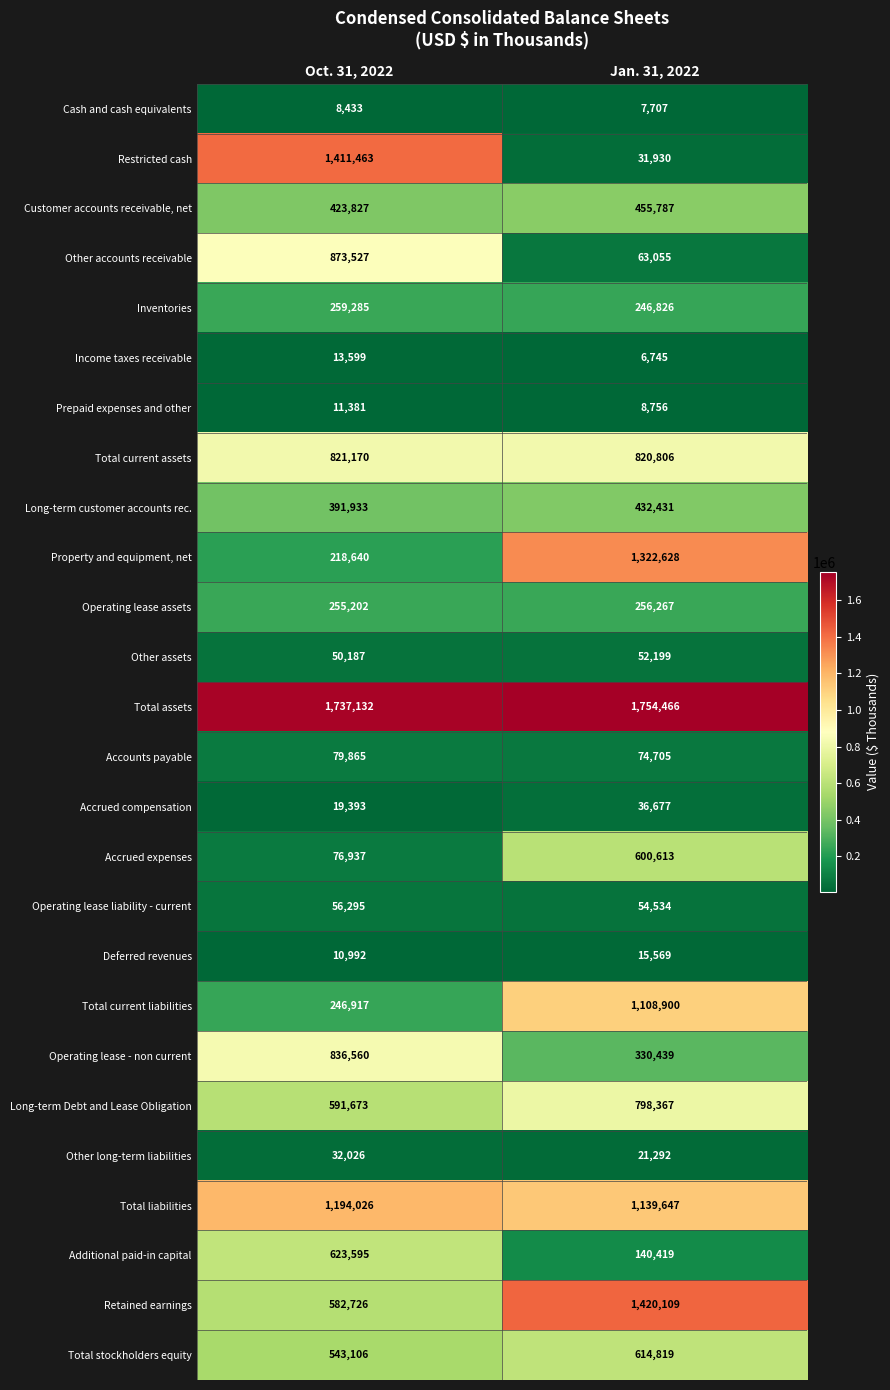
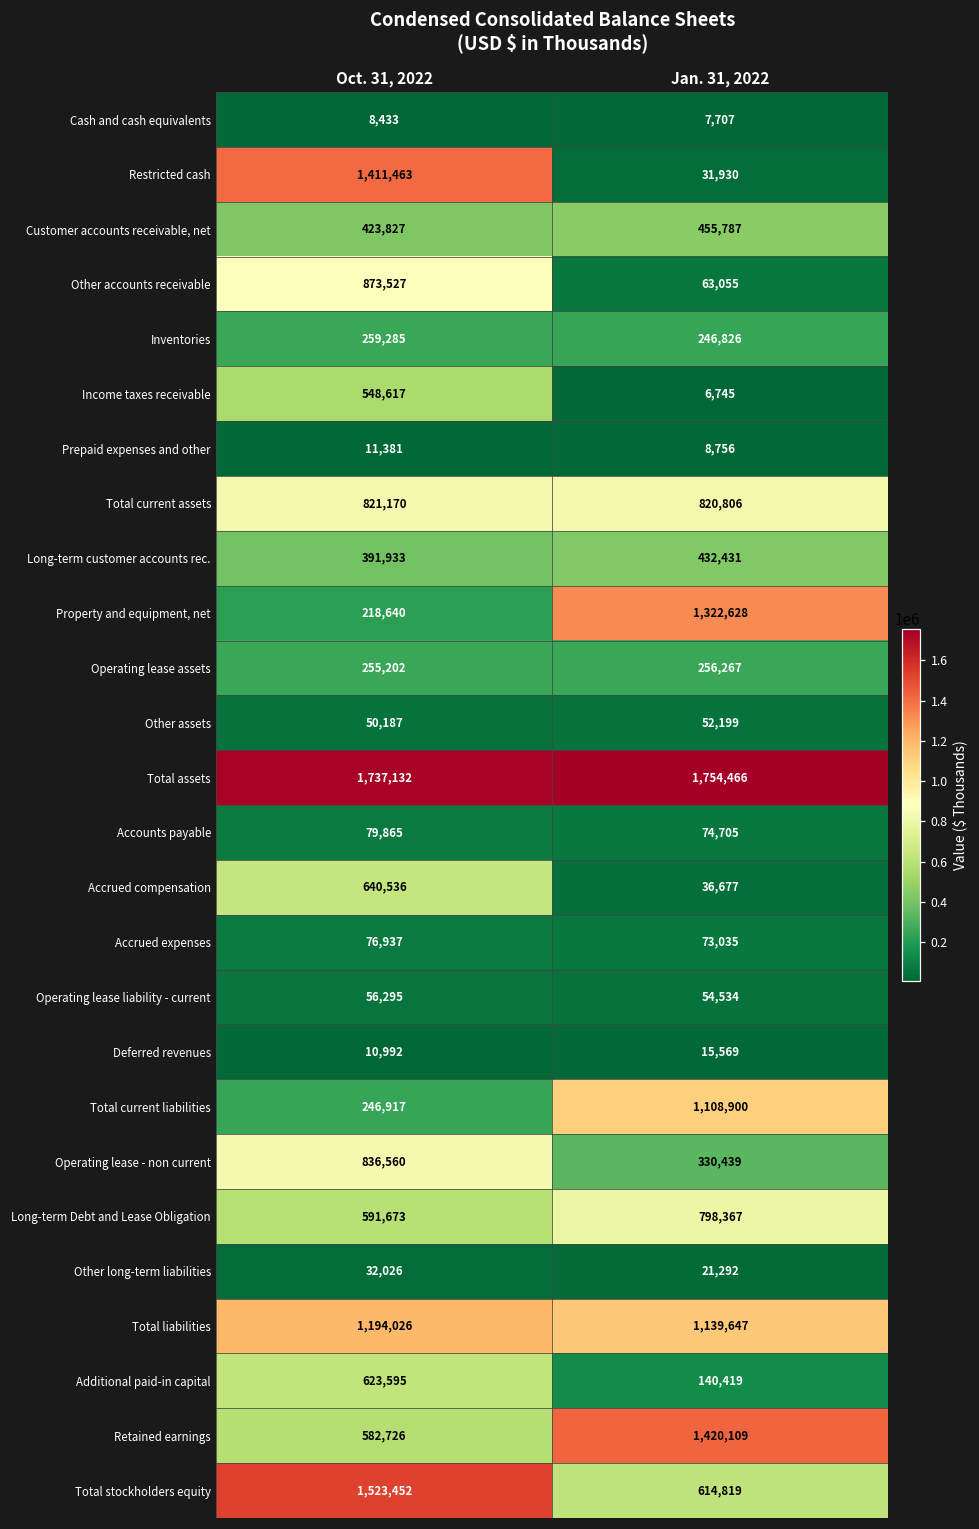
Income taxes receivable, Oct. 31, 2022: 13,599 -> 548,617
Accrued compensation, Oct. 31, 2022: 19,393 -> 640,536
Accrued expenses, Jan. 31, 2022: 600,613 -> 73,035
Total stockholders equity, Oct. 31, 2022: 543,106 -> 1,523,452
